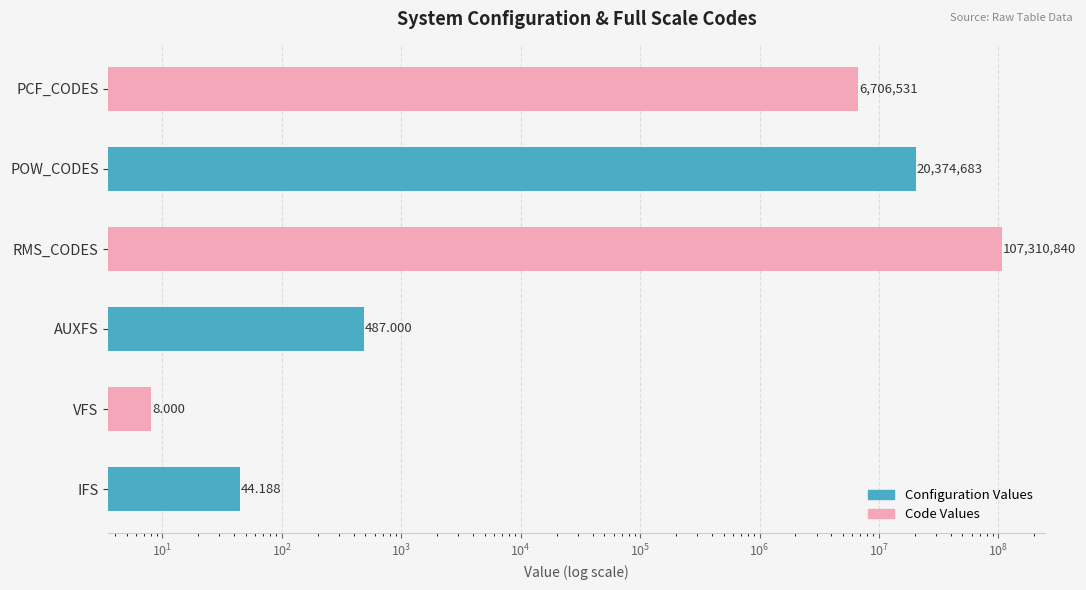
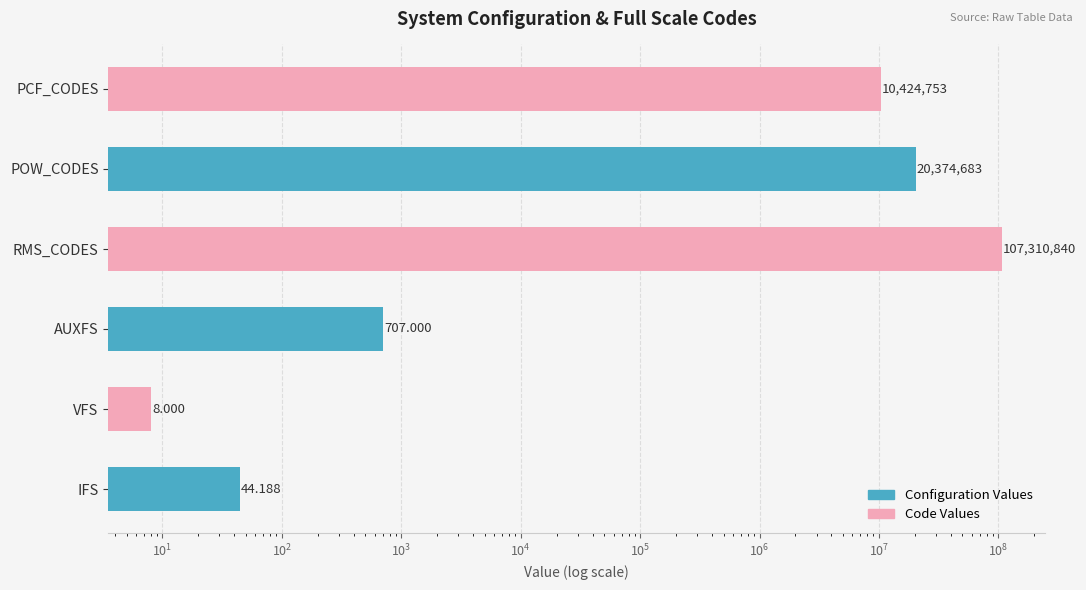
PCF_CODES: 6,706,531 -> 10,424,753
AUXFS: 487.000 -> 707.000
